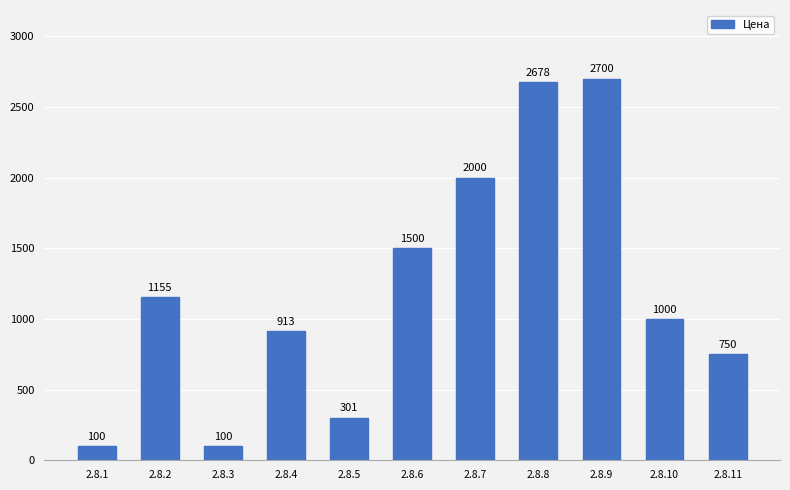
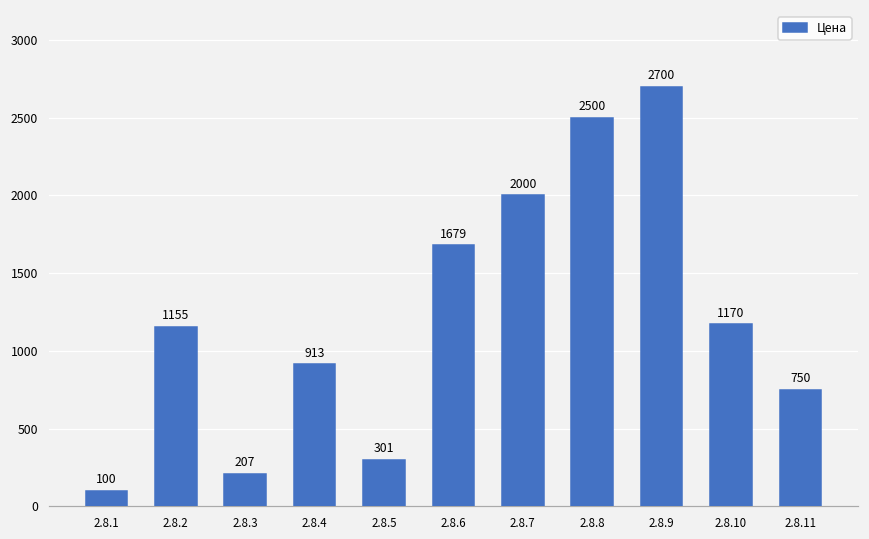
2.8.3: 100 -> 207
2.8.6: 1500 -> 1679
2.8.8: 2678 -> 2500
2.8.10: 1000 -> 1170
